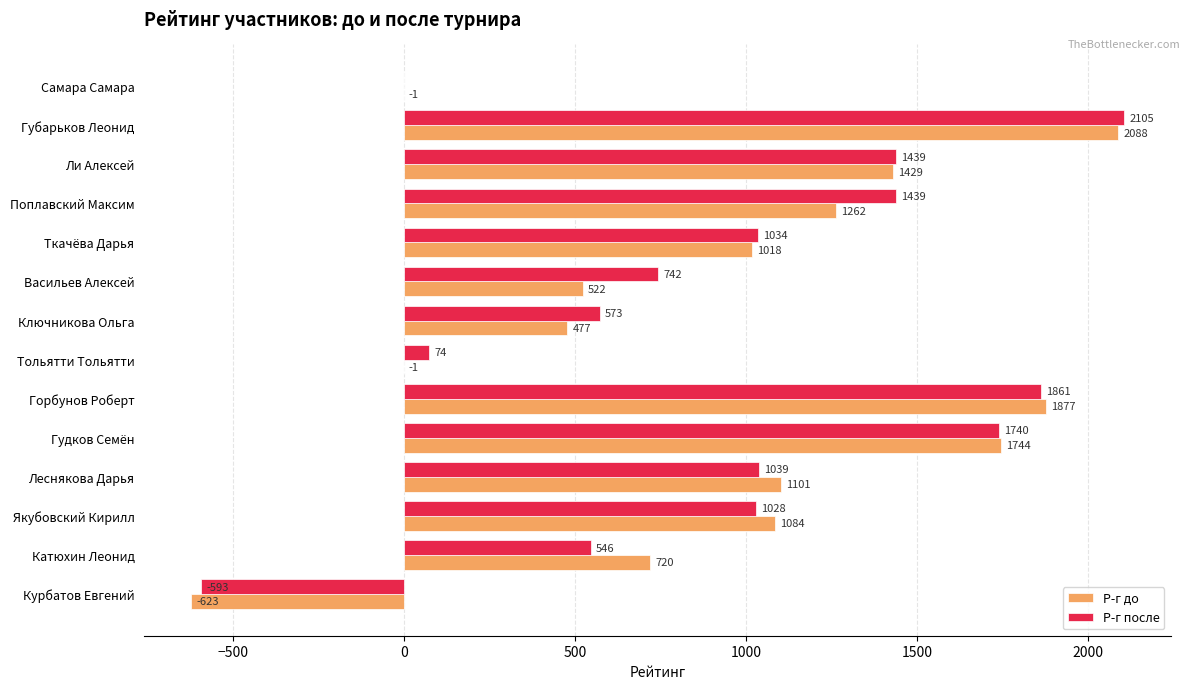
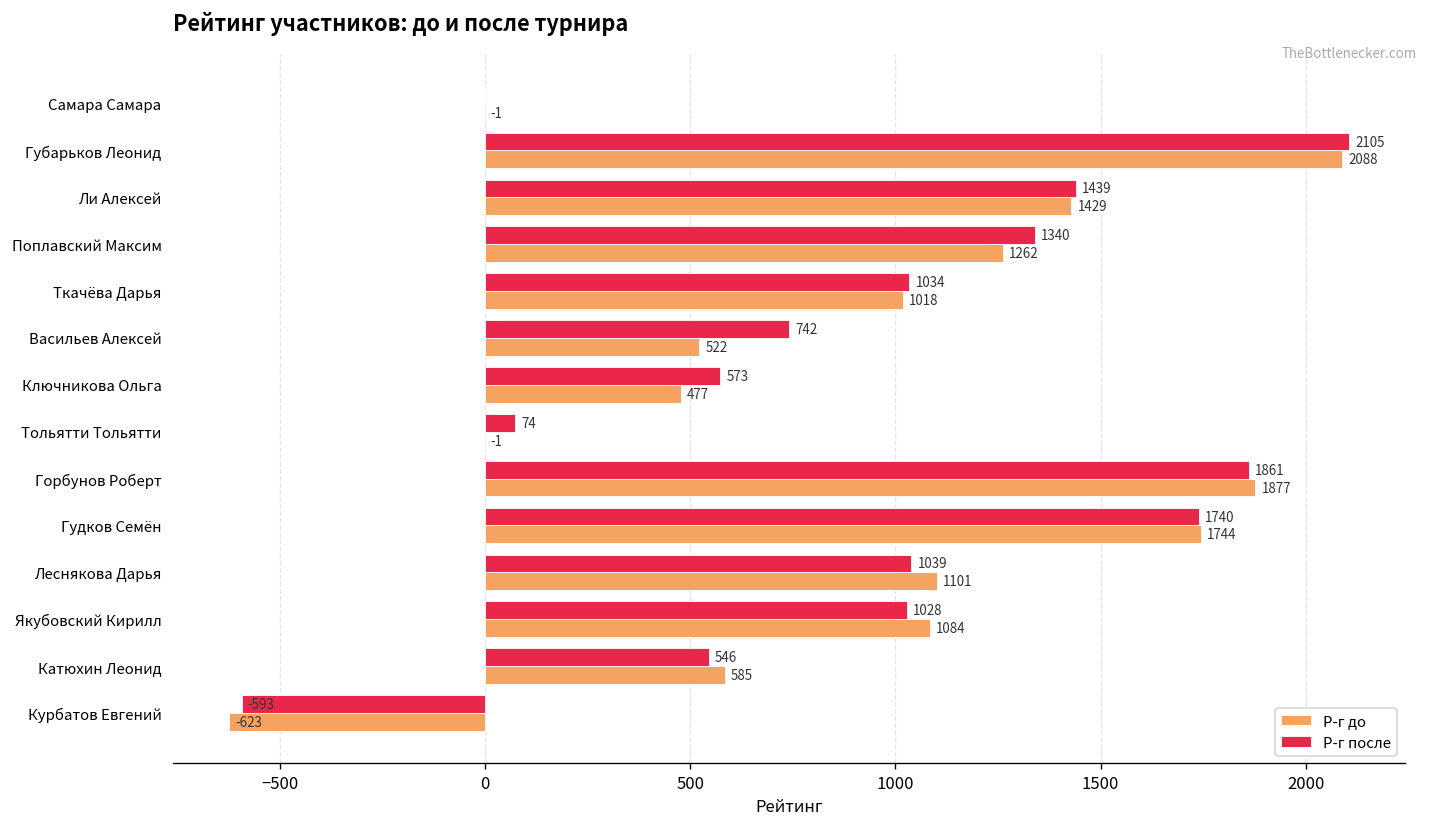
Р-г после, Поплавский Максим: 1439 -> 1340
Р-г до, Катюхин Леонид: 720 -> 585
